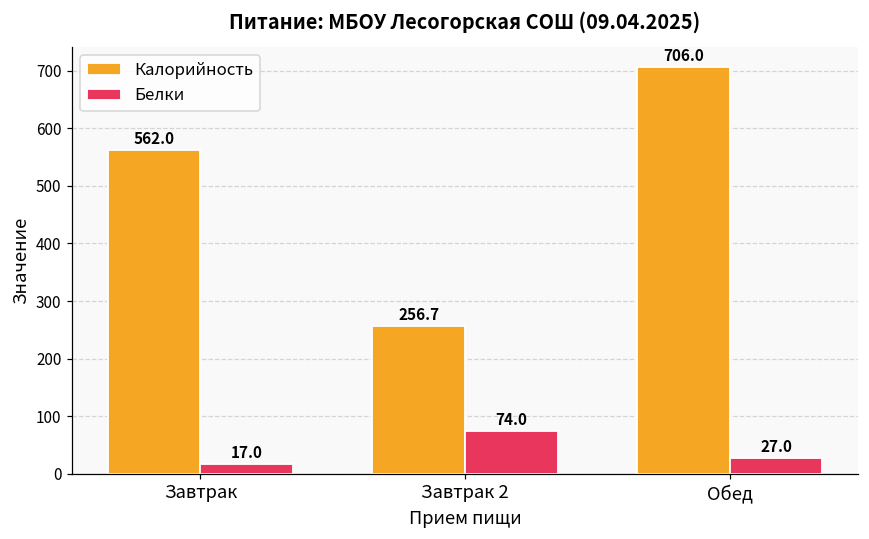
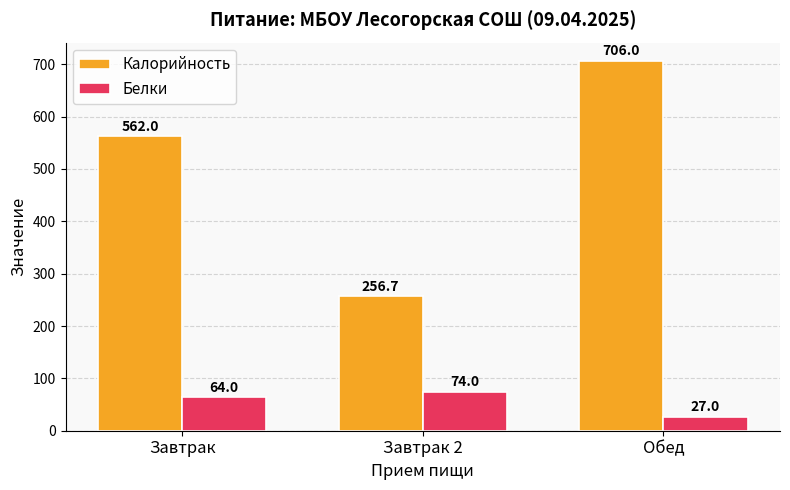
Белки, Завтрак: 17.0 -> 64.0
